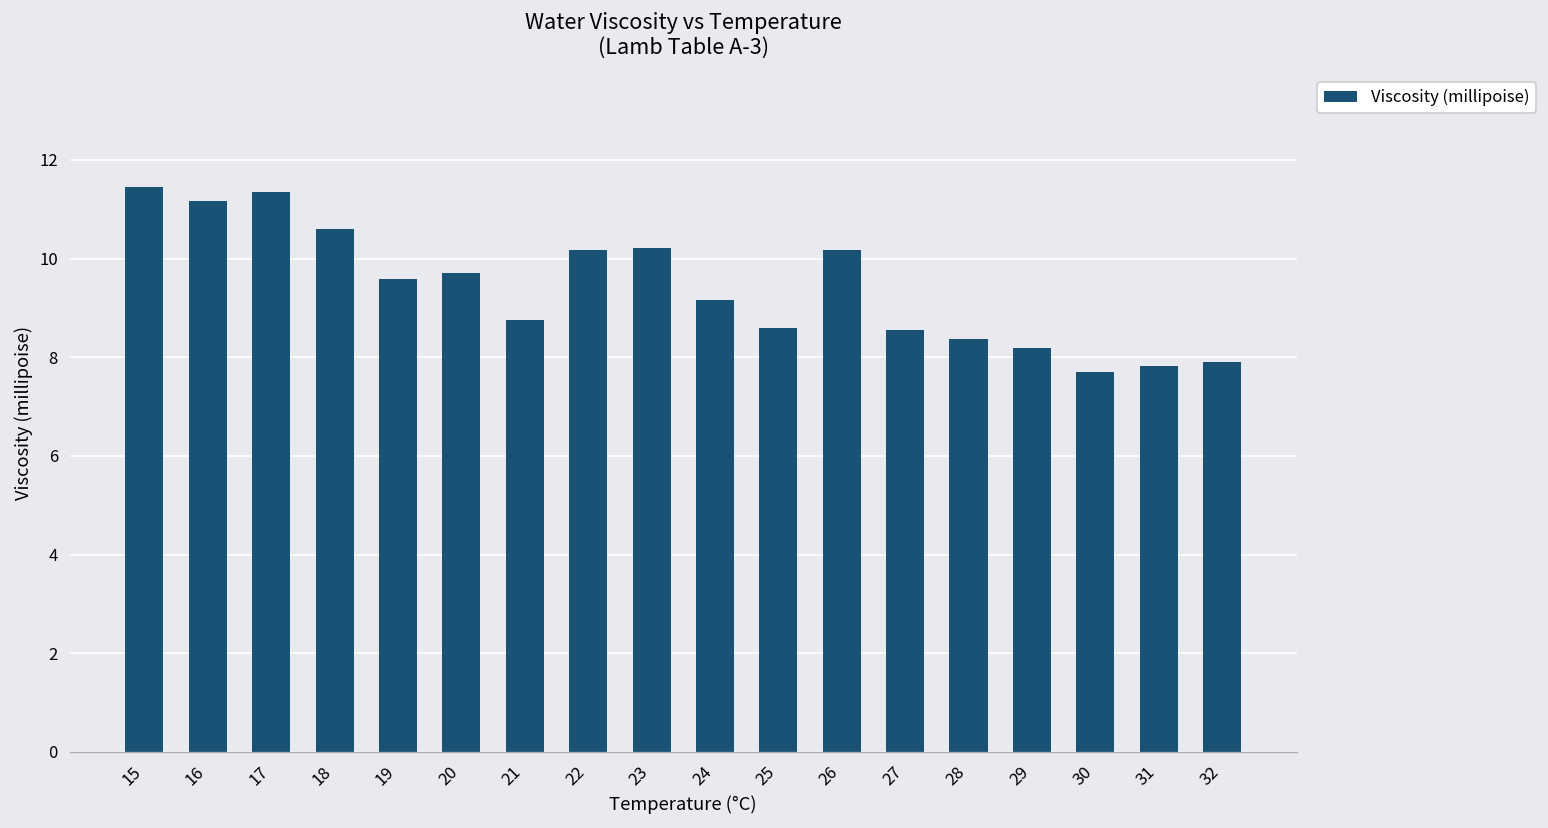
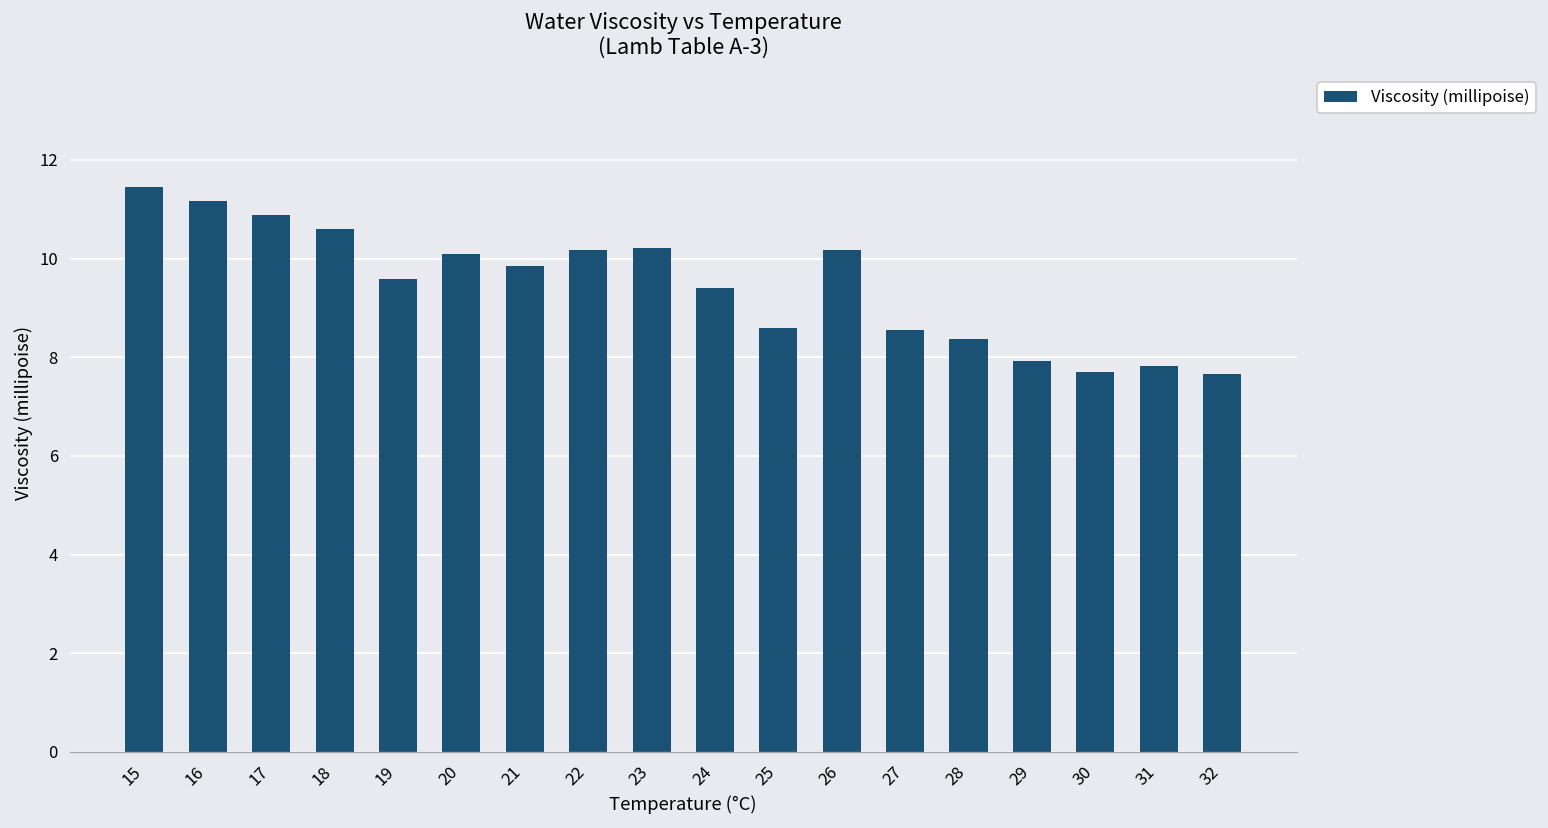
17: 11.4 -> 10.9
20: 9.7 -> 10.1
21: 8.8 -> 9.8
24: 9.2 -> 9.4
29: 8.2 -> 7.9
32: 7.9 -> 7.7
